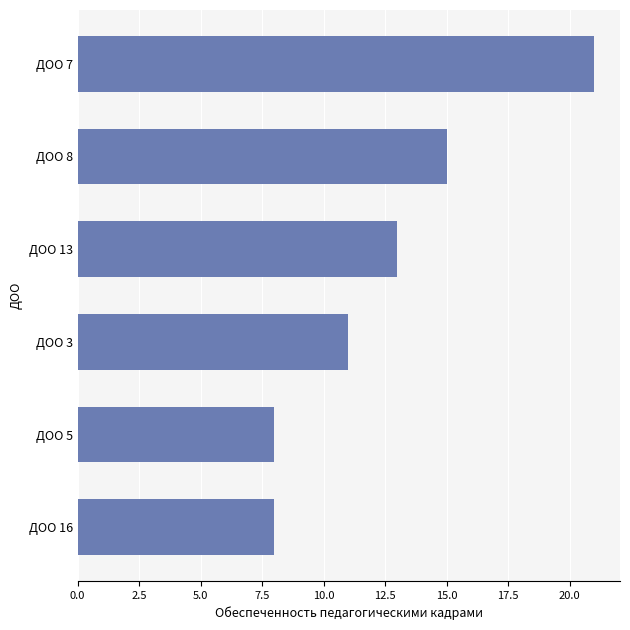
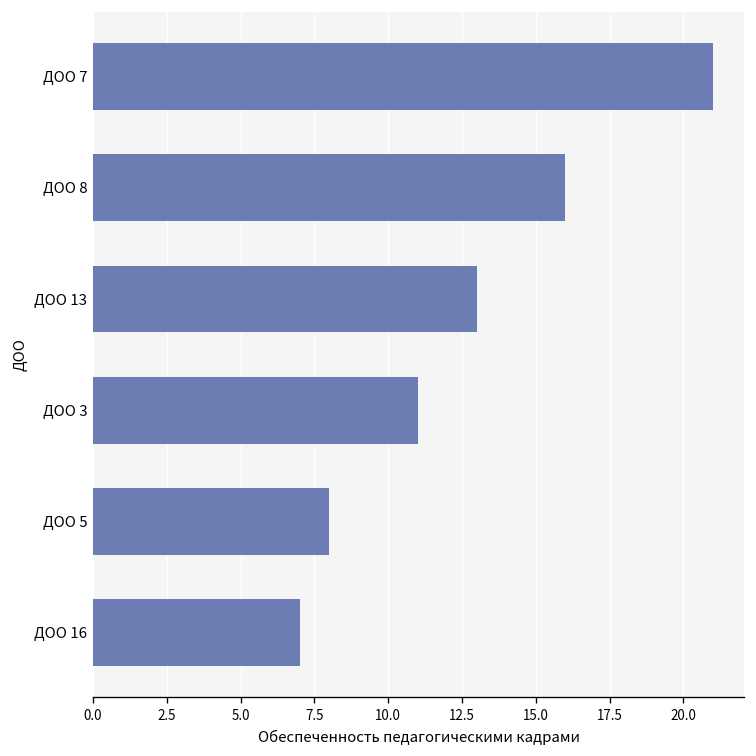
ДОО 8: 15 -> 16
ДОО 16: 8 -> 7
